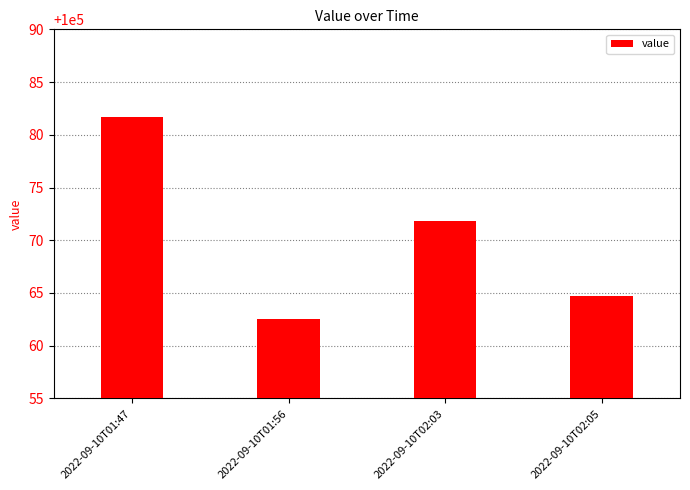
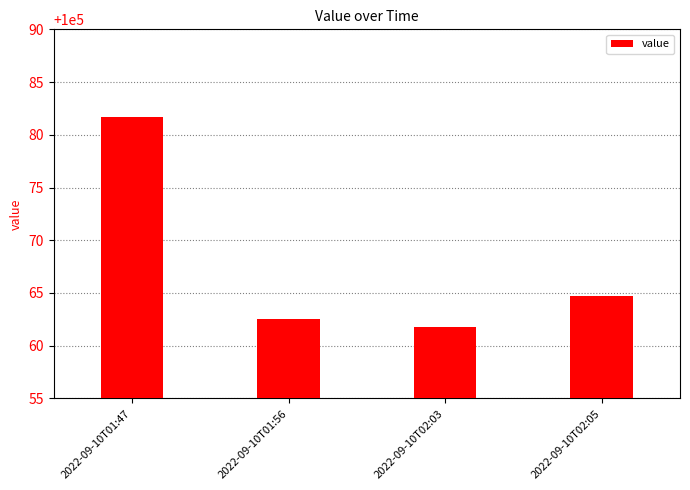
2022-09-10T02:03: 100071.9 -> 100061.8
